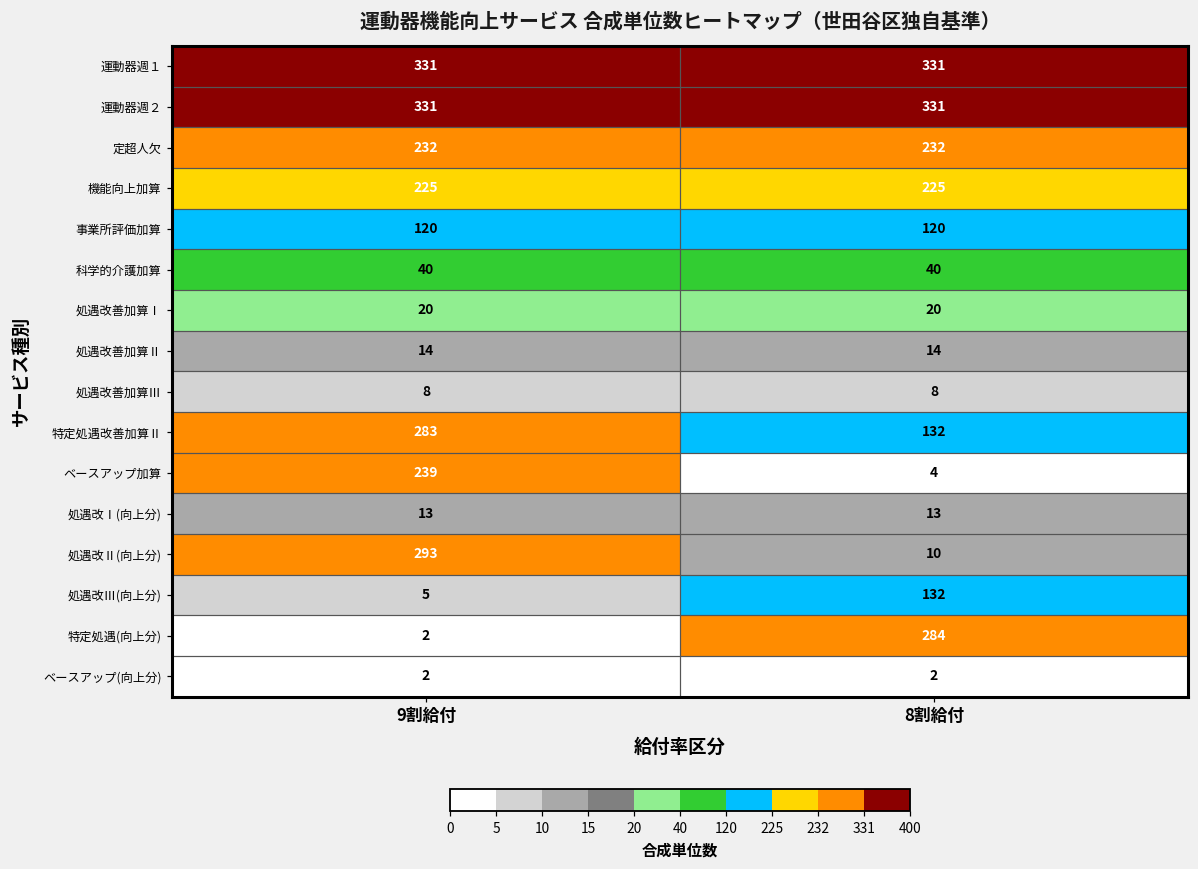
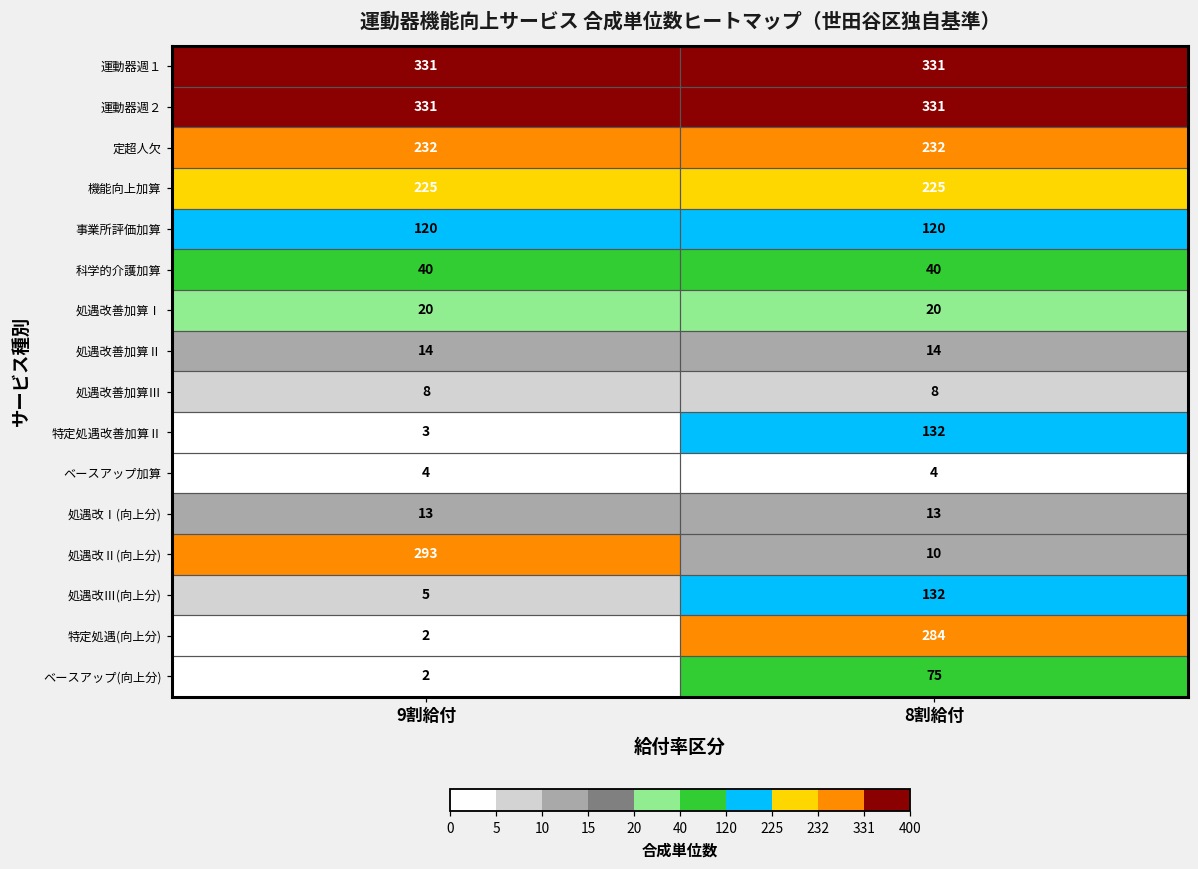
特定処遇改善加算Ⅱ, 9割給付: 283 -> 3
ベースアップ加算, 9割給付: 239 -> 4
ベースアップ(向上分), 8割給付: 2 -> 75
